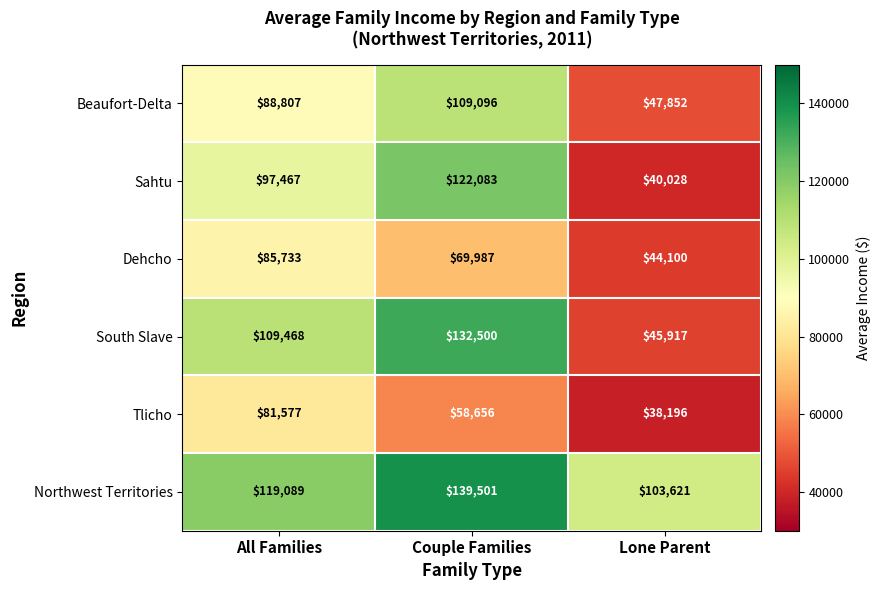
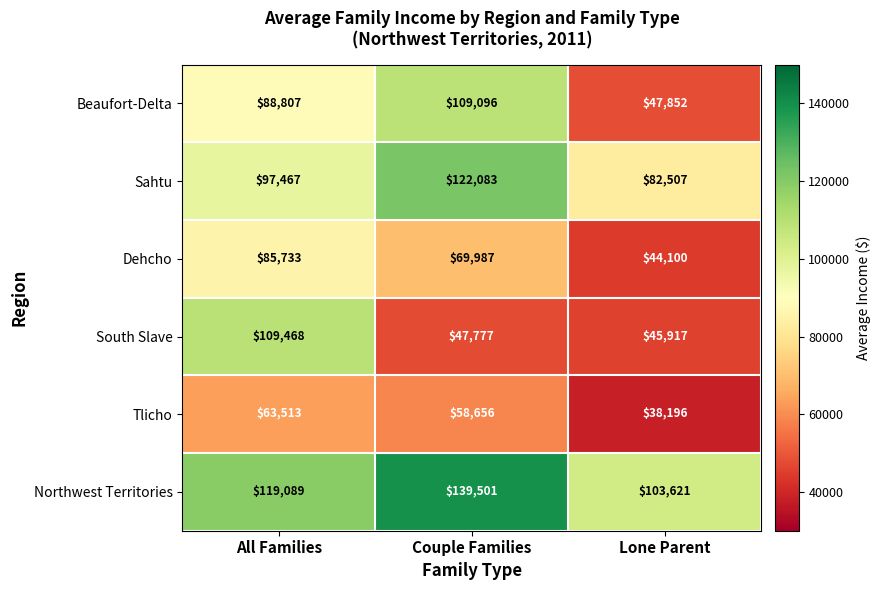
Sahtu, Lone Parent: $40,028 -> $82,507
South Slave, Couple Families: $132,500 -> $47,777
Tlicho, All Families: $81,577 -> $63,513
